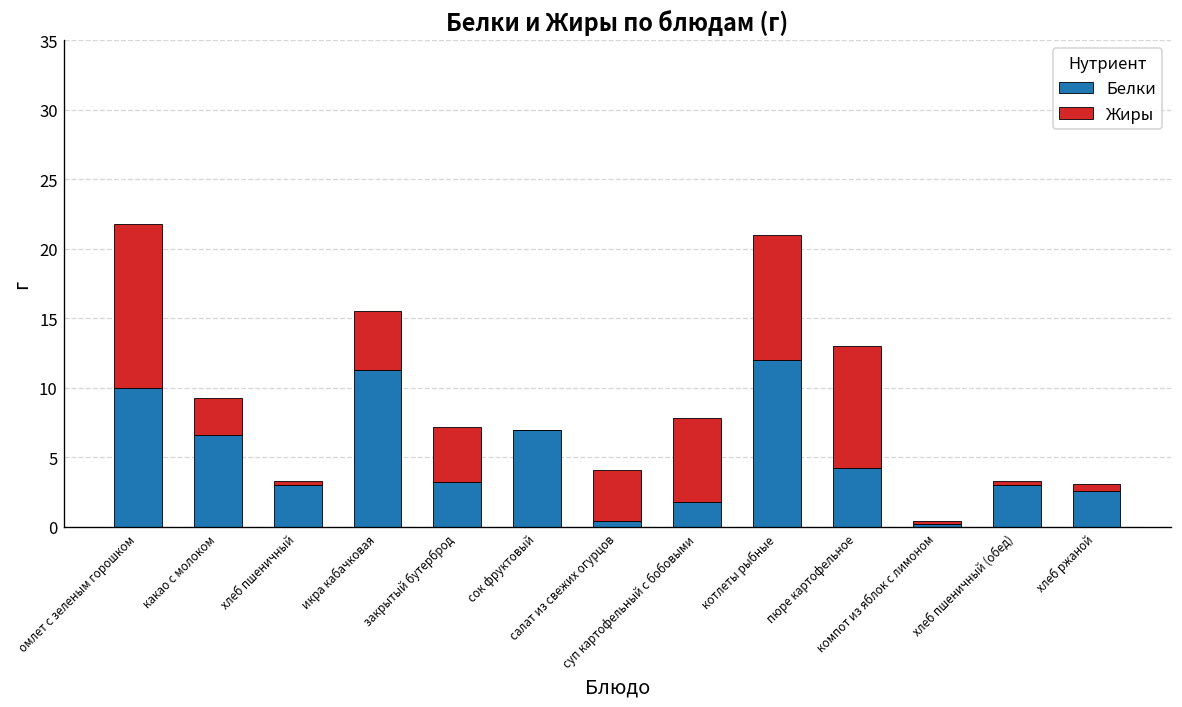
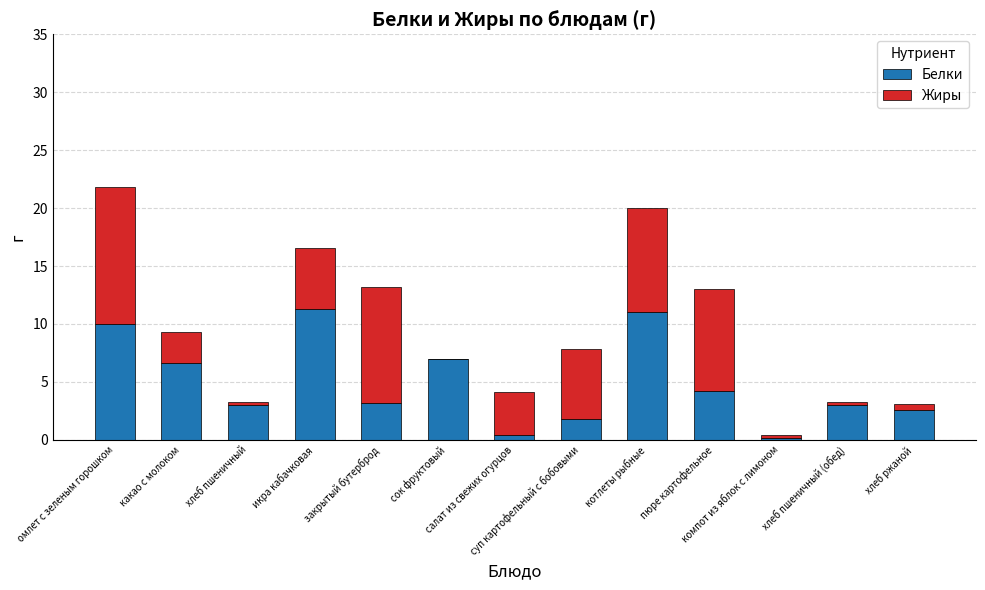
Жиры, икра кабачковая: 4.2 -> 5.3
Жиры, закрытый бутерброд: 4 -> 10
Белки, котлеты рыбные: 12 -> 11
